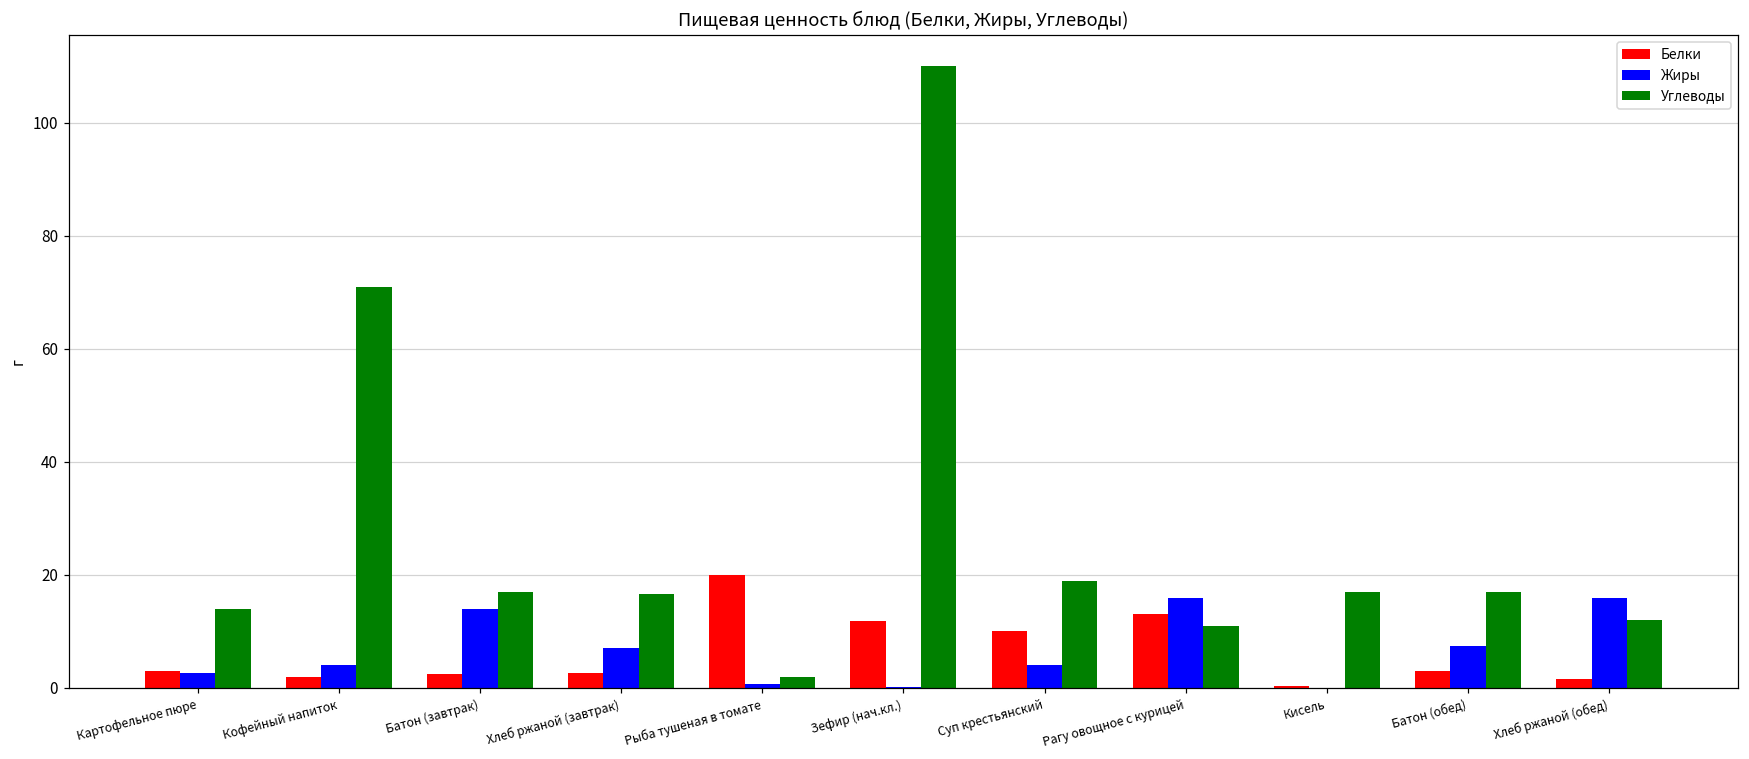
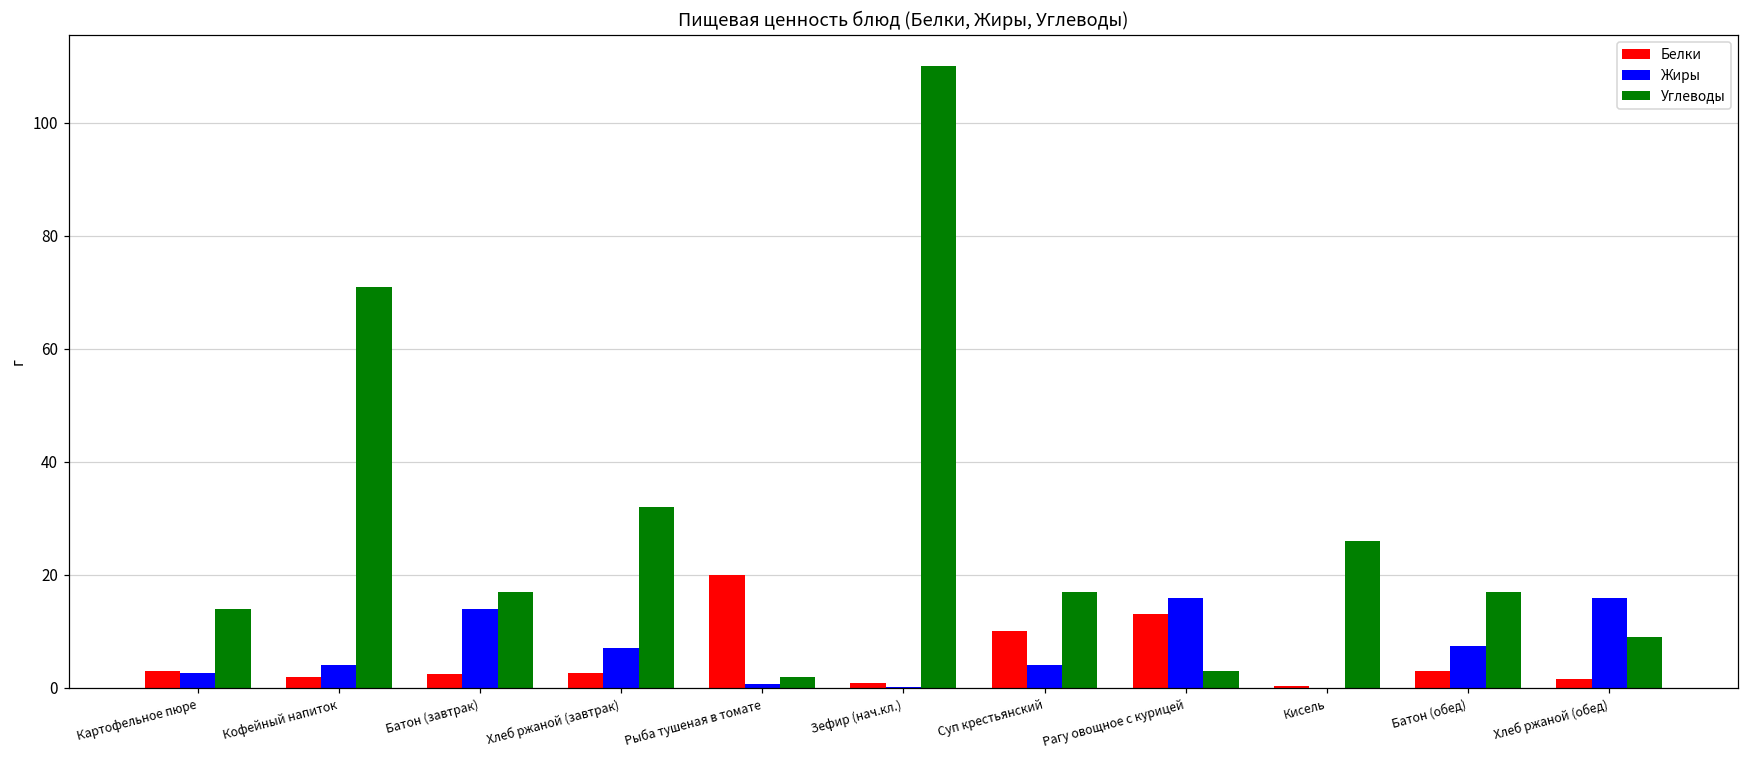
Углеводы, Хлеб ржаной (завтрак): 17 -> 32
Белки, Зефир (нач.кл.): 12 -> 1
Углеводы, Суп крестьянский: 19 -> 17
Углеводы, Рагу овощное с курицей: 11 -> 3
Углеводы, Кисель: 17 -> 26
Углеводы, Хлеб ржаной (обед): 12 -> 9
